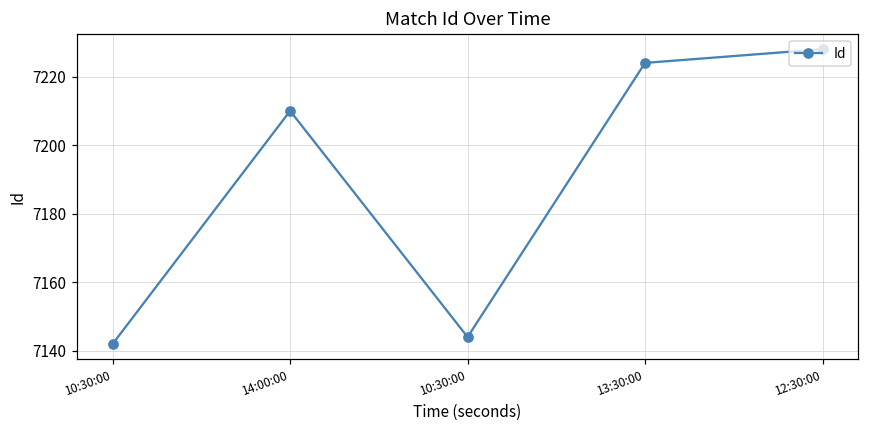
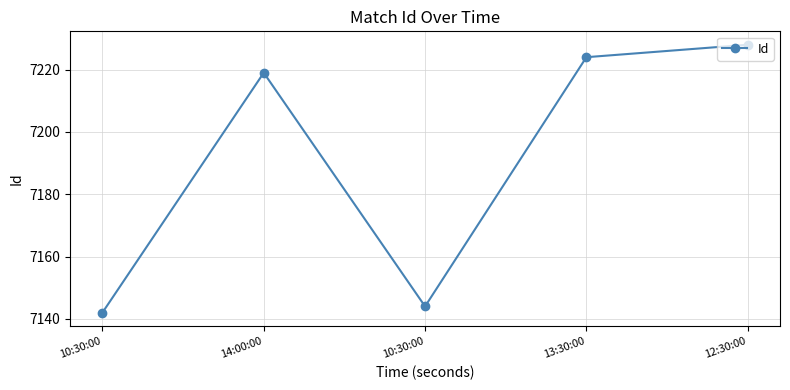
14:00:00: 7210 -> 7219
